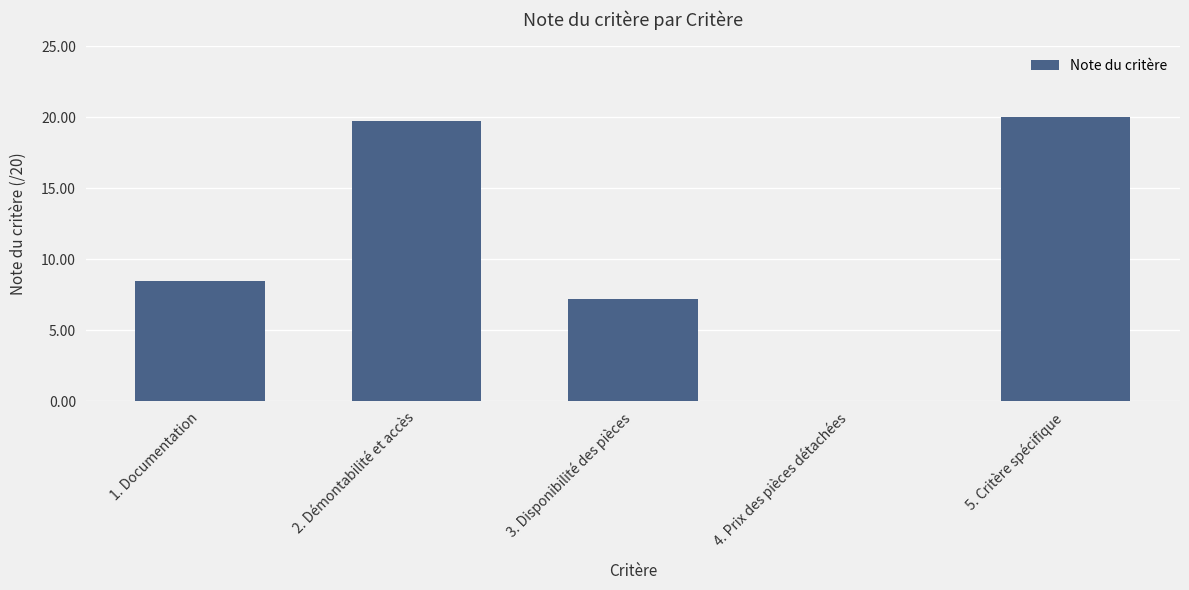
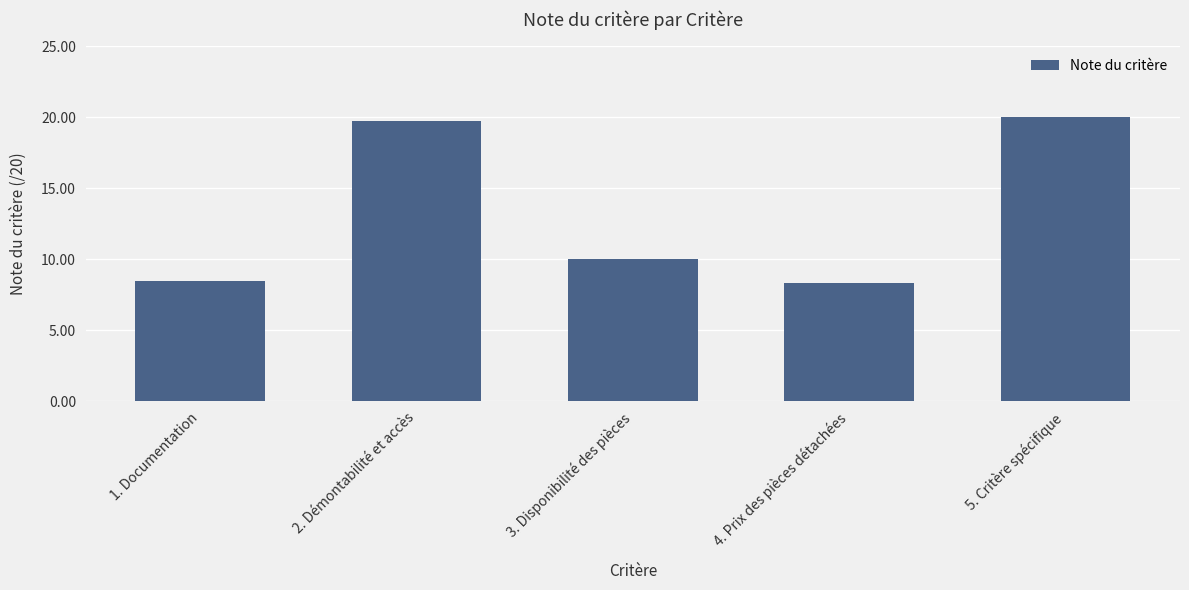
3. Disponibilité des pièces: 7.2 -> 10.0
4. Prix des pièces détachées: 0.0 -> 8.3
